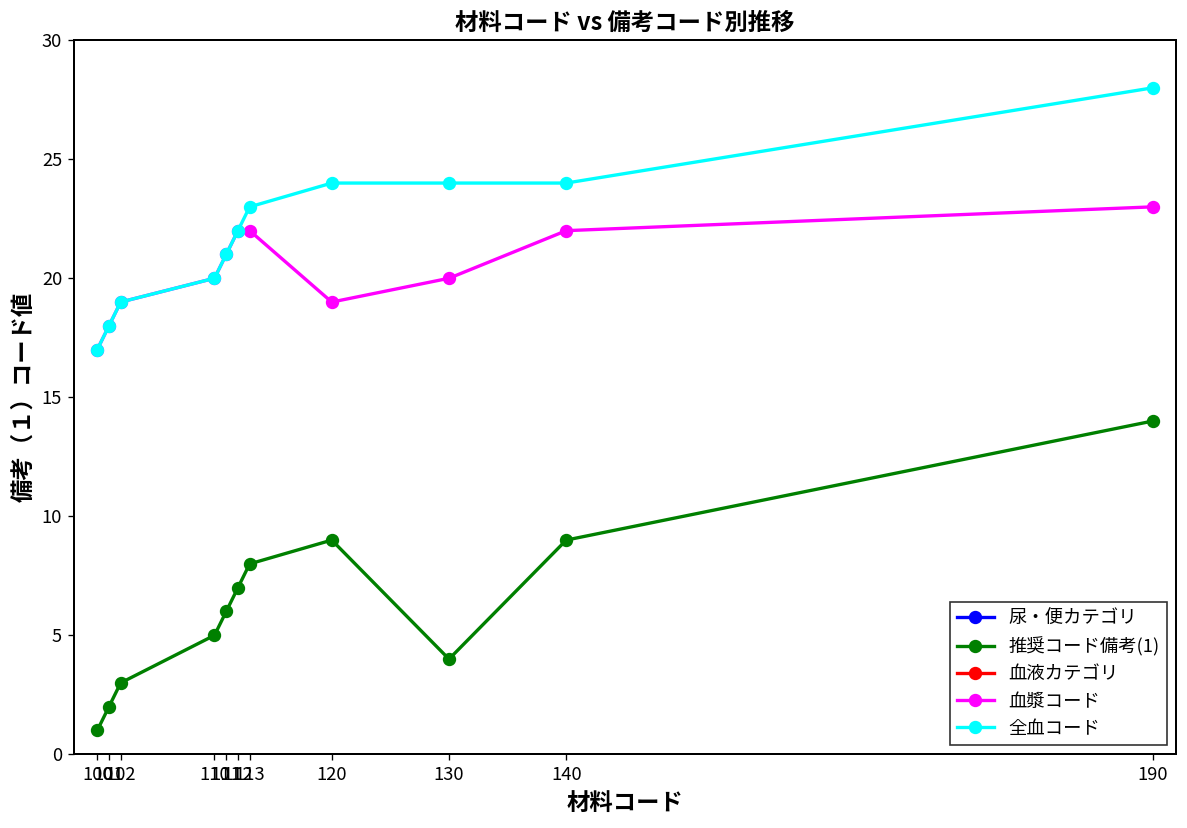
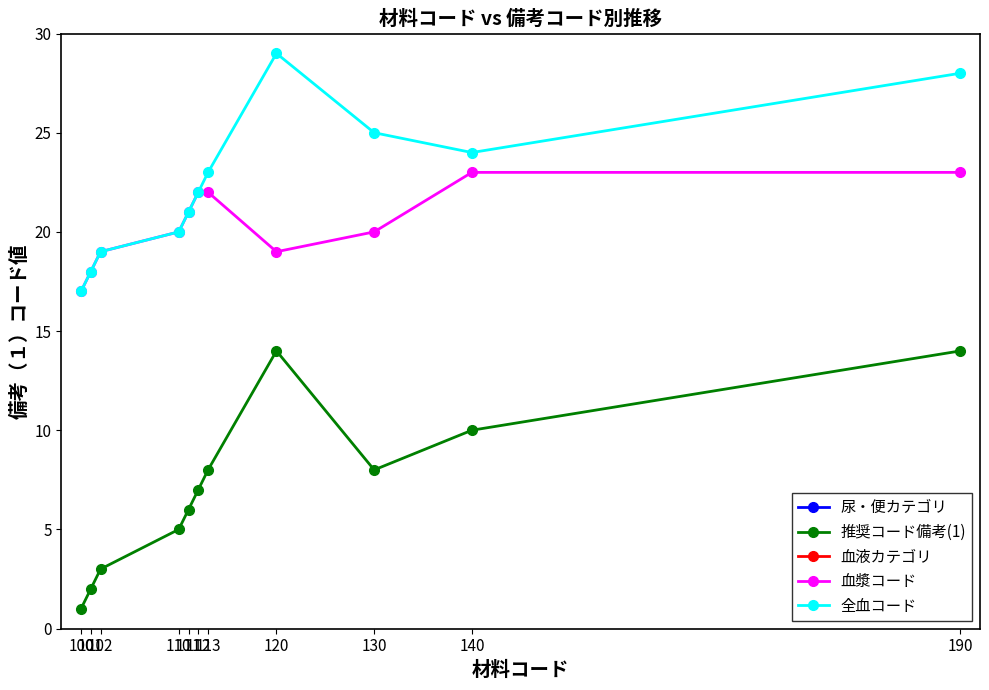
推奨コード備考(1), 120: 9 -> 14
全血コード, 120: 24 -> 29
推奨コード備考(1), 130: 4 -> 8
全血コード, 130: 24 -> 25
推奨コード備考(1), 140: 9 -> 10
血漿コード, 140: 22 -> 23
